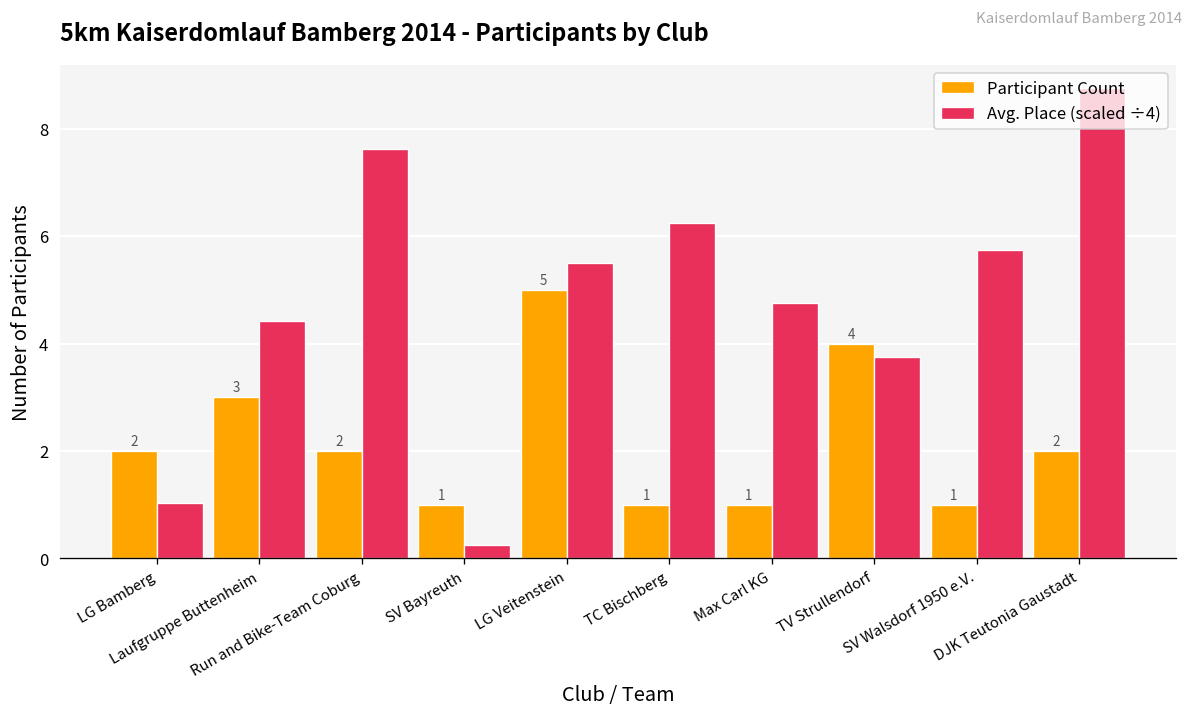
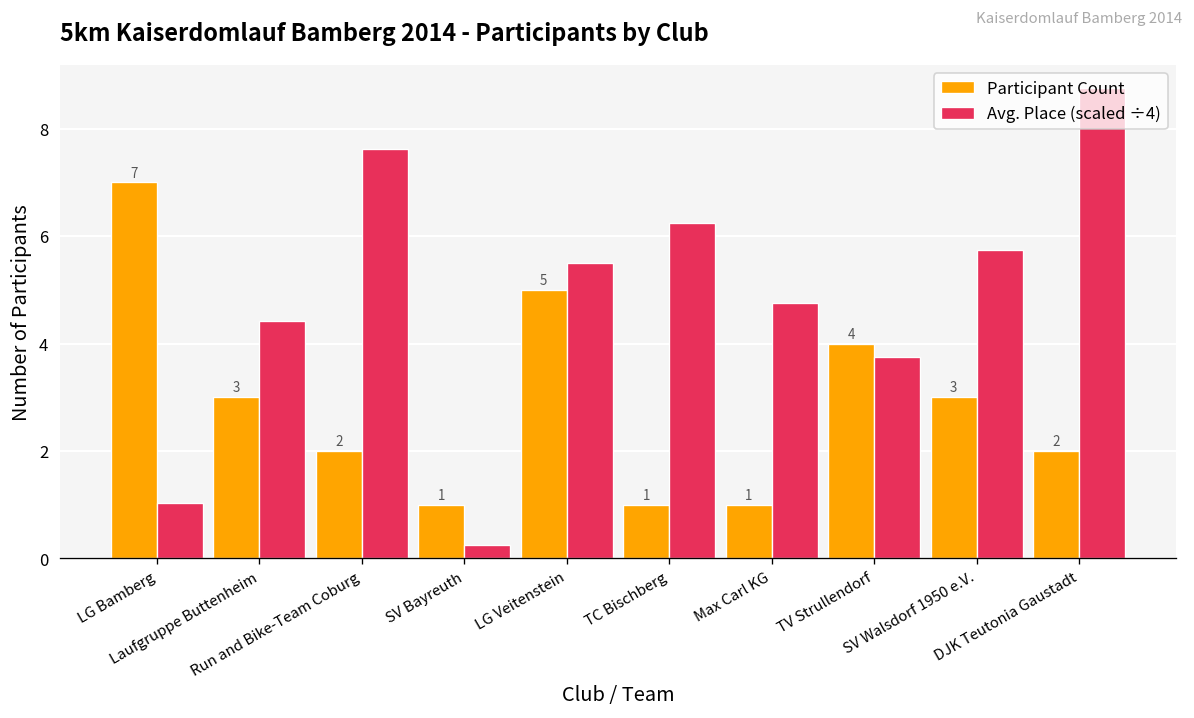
Participant Count, LG Bamberg: 2 -> 7
Participant Count, SV Walsdorf 1950 e.V.: 1 -> 3
